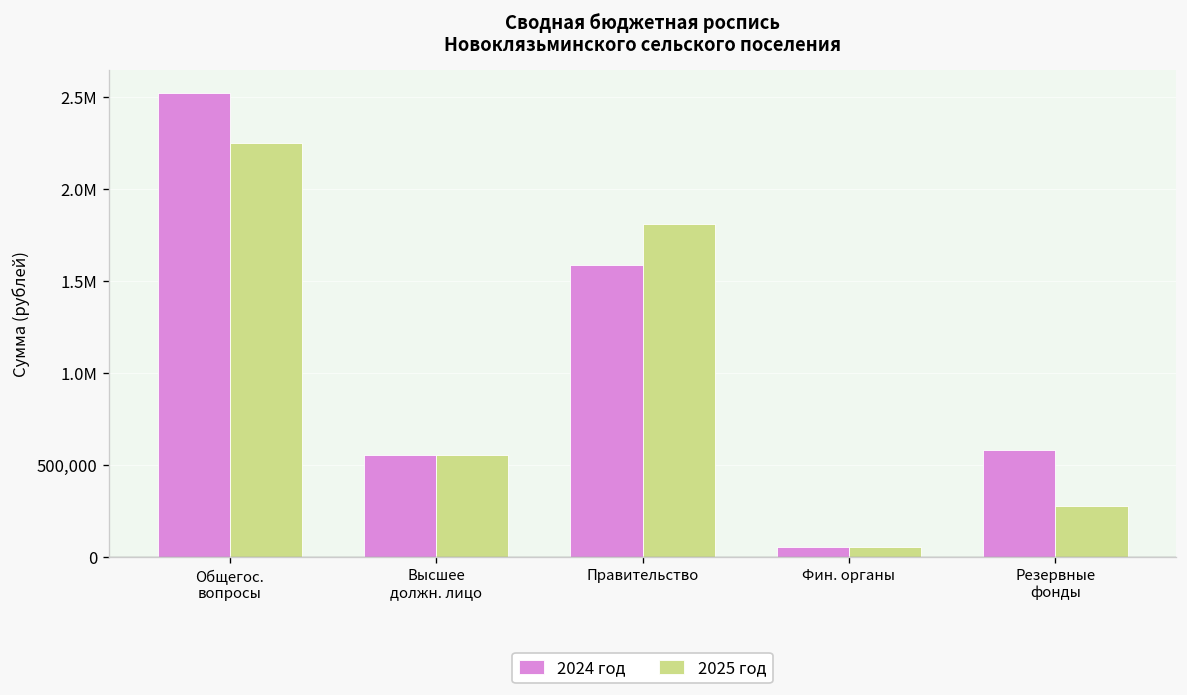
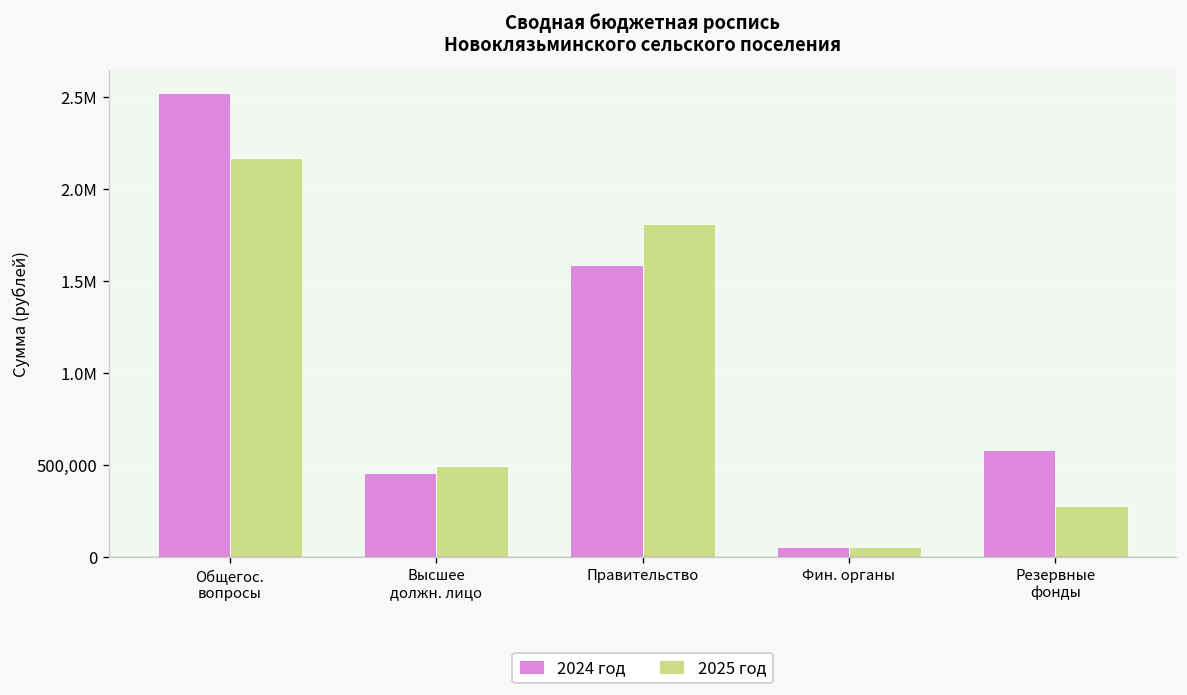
2025 год, Общегос. вопросы: 2,250,000 -> 2,170,000
2024 год, Высшее должн. лицо: 560,000 -> 460,000
2025 год, Высшее должн. лицо: 560,000 -> 490,000
